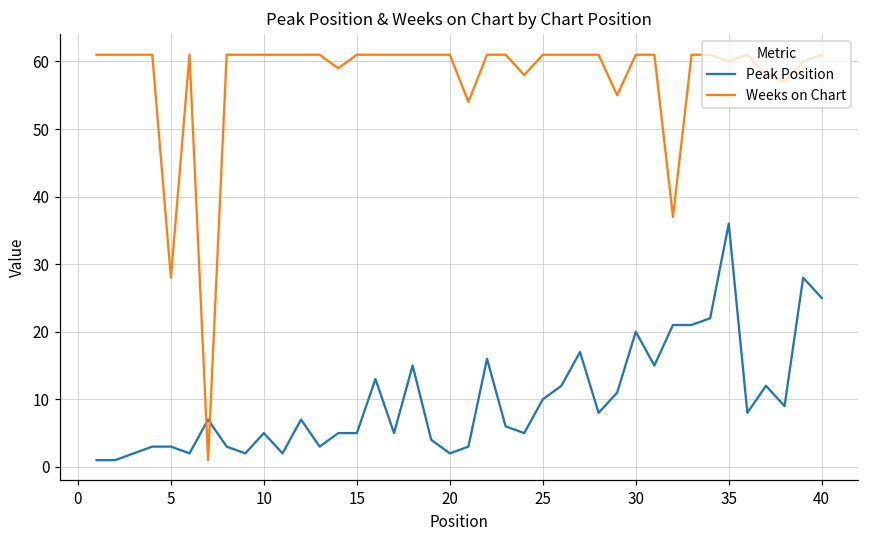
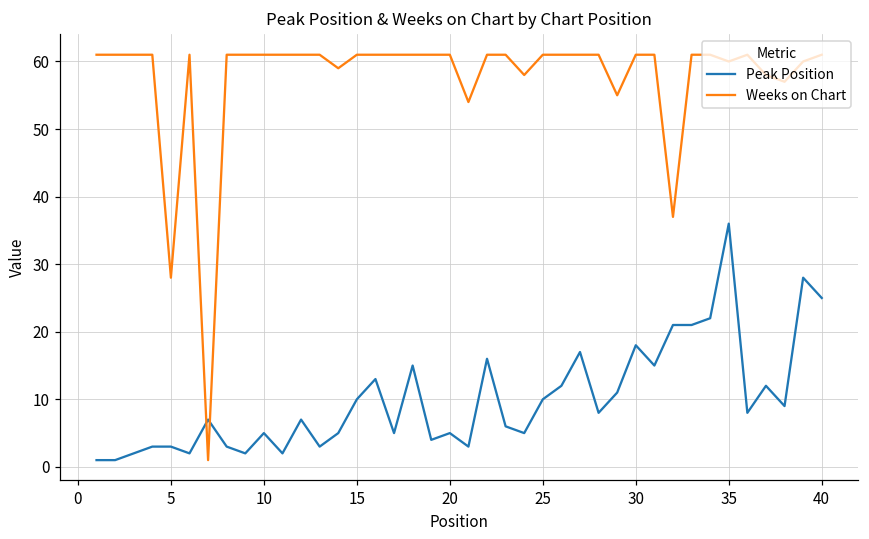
Peak Position, 15: 5 -> 10
Peak Position, 20: 2 -> 5
Peak Position, 30: 20 -> 18
